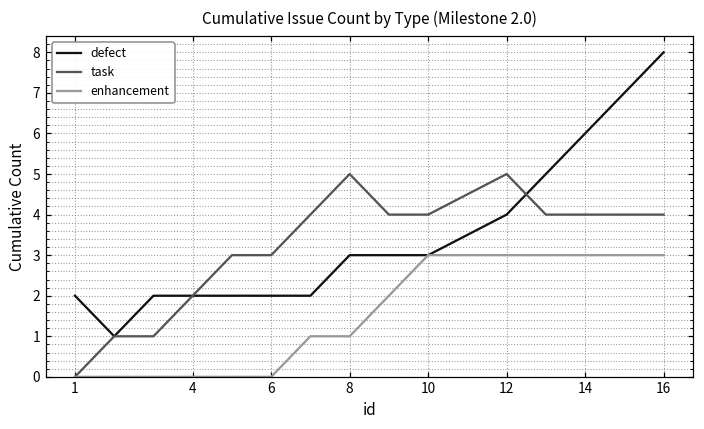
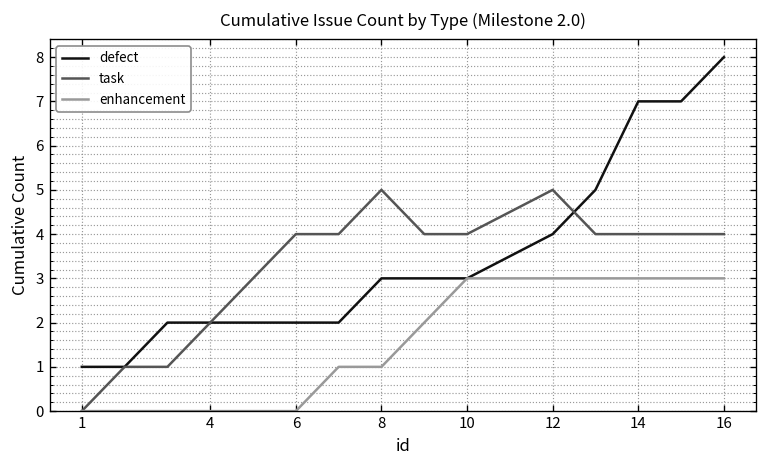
defect, 1: 2 -> 1
task, 6: 3 -> 4
defect, 14: 6 -> 7
